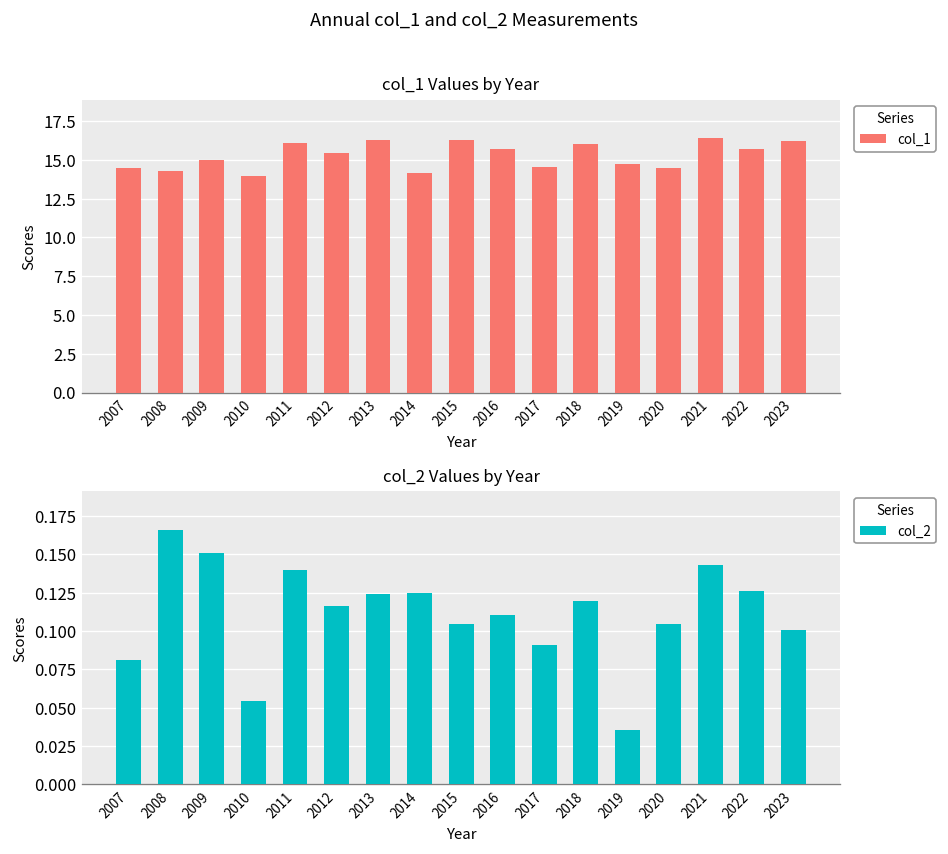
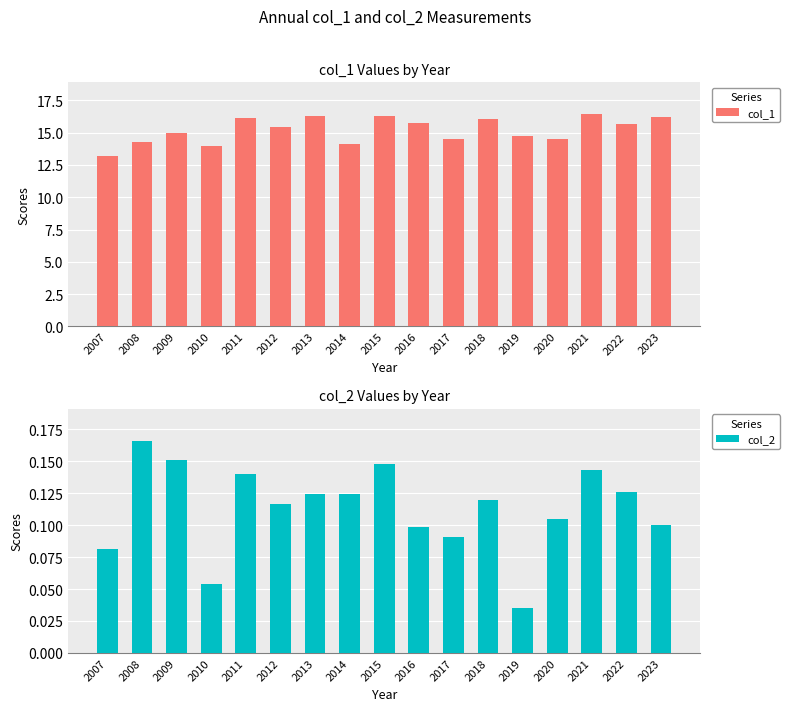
col_1 Values by Year, 2007: 14.5 -> 13.2
col_2 Values by Year, 2015: 0.105 -> 0.148
col_2 Values by Year, 2016: 0.111 -> 0.099
